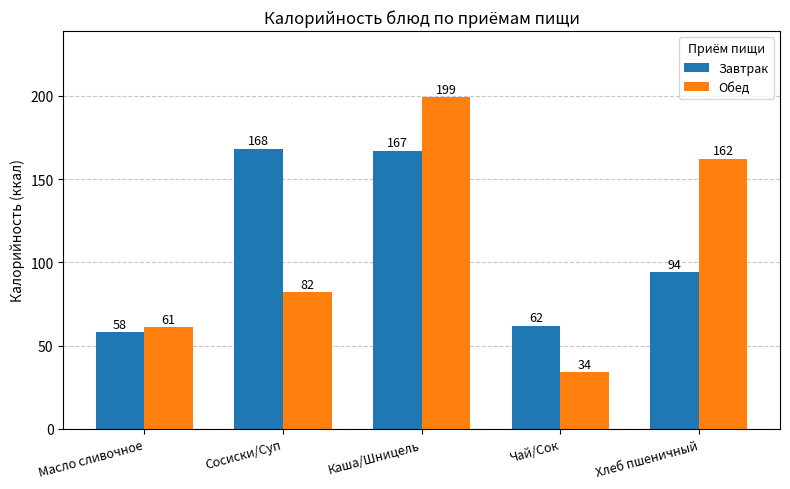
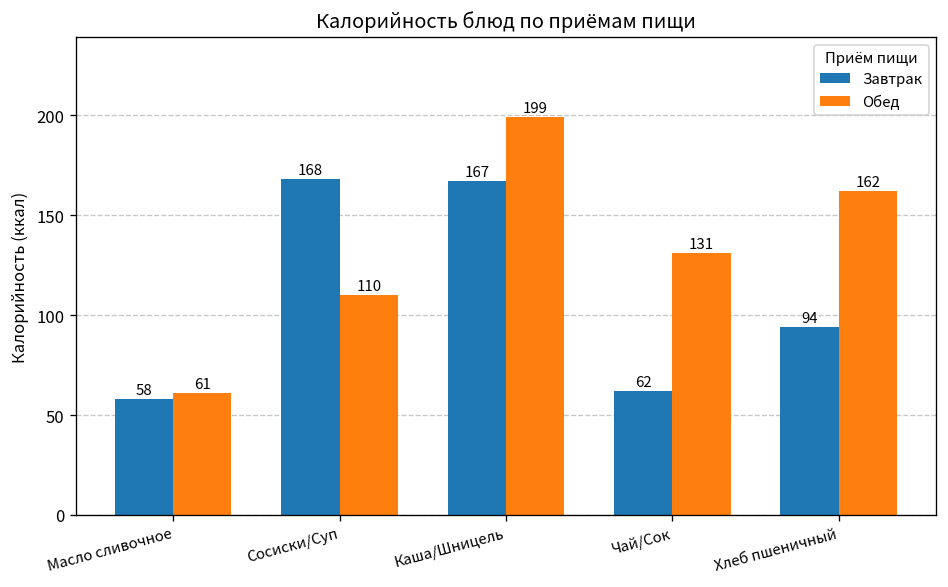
Обед, Сосиски/Суп: 82 -> 110
Обед, Чай/Сок: 34 -> 131
